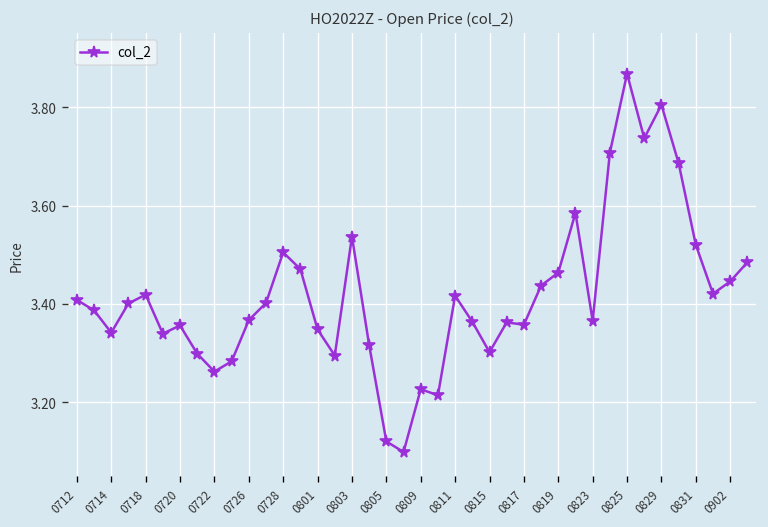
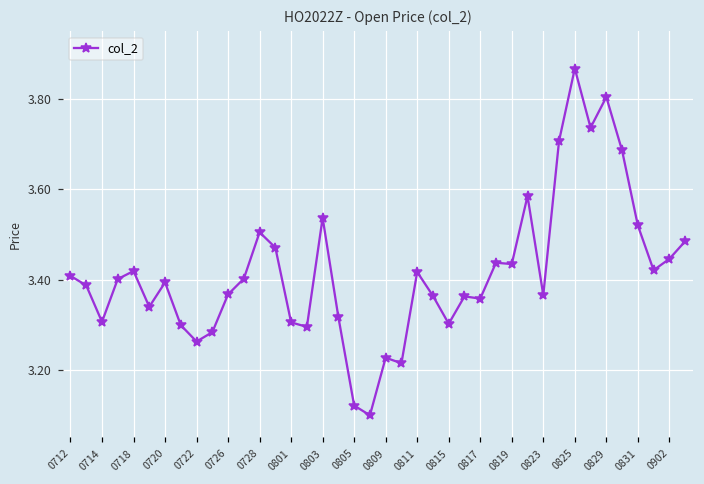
0714: 3.34 -> 3.31
0720: 3.36 -> 3.39
0801: 3.35 -> 3.31
0819: 3.46 -> 3.43
